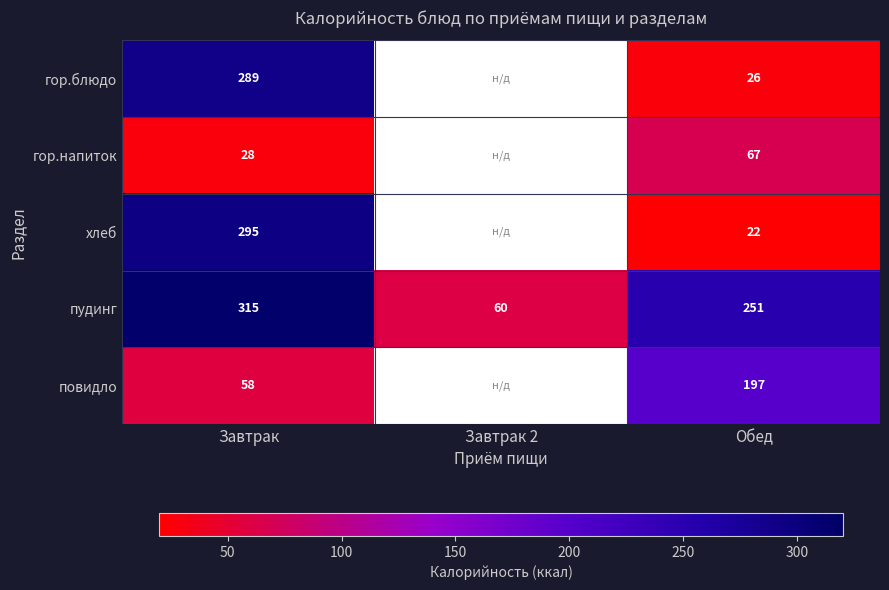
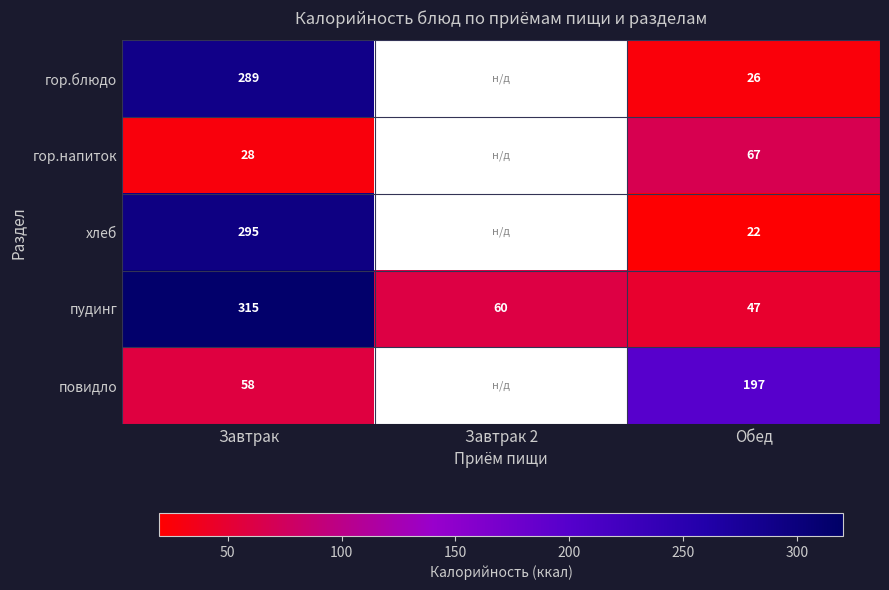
пудинг, Обед: 251 -> 47
